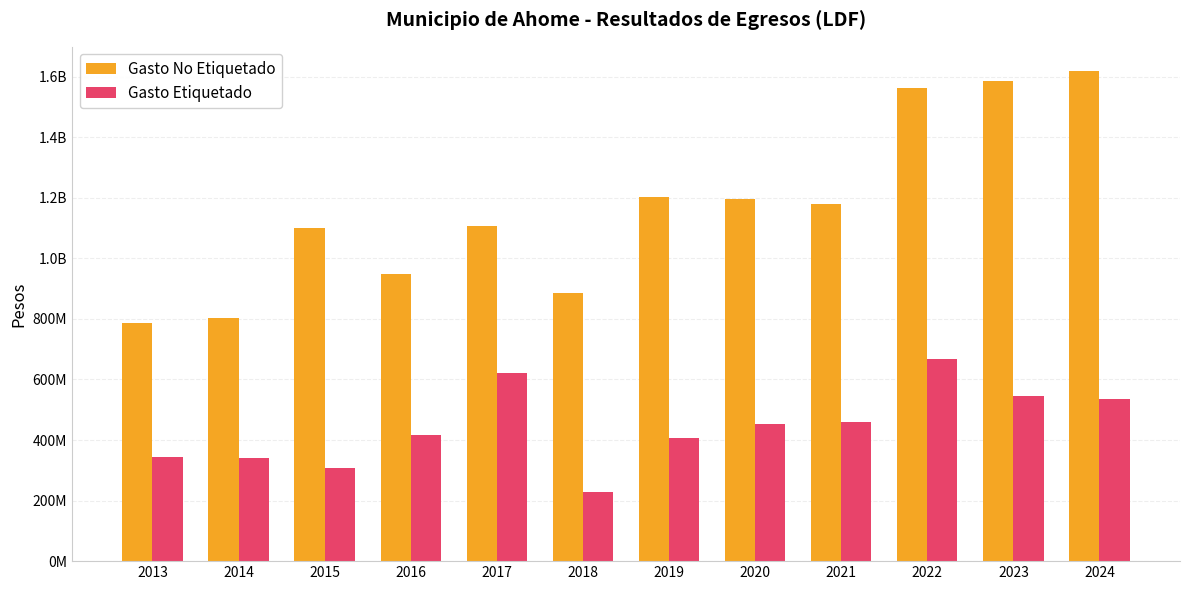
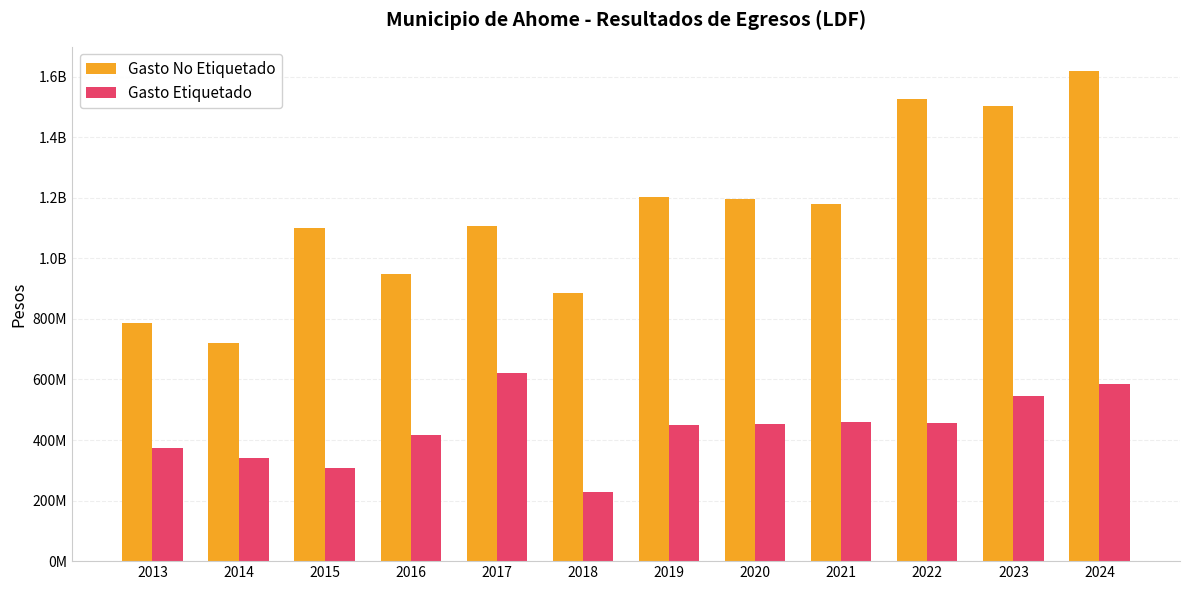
Gasto Etiquetado, 2013: 340000000 -> 370000000
Gasto No Etiquetado, 2014: 800000000 -> 720000000
Gasto Etiquetado, 2019: 410000000 -> 450000000
Gasto No Etiquetado, 2022: 1560000000 -> 1520000000
Gasto Etiquetado, 2022: 670000000 -> 460000000
Gasto No Etiquetado, 2023: 1580000000 -> 1500000000
Gasto Etiquetado, 2024: 530000000 -> 580000000
